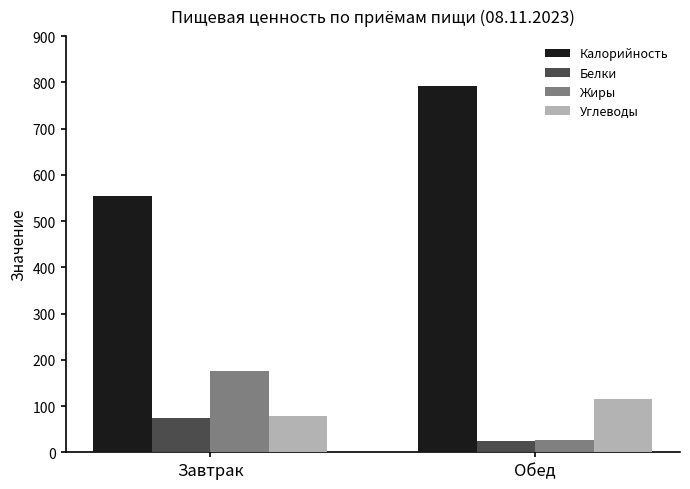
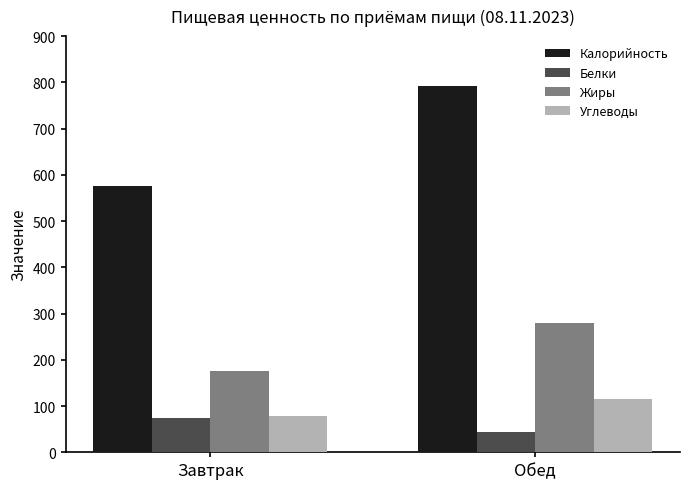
Калорийность, Завтрак: 550 -> 580
Белки, Обед: 20 -> 40
Жиры, Обед: 30 -> 280
